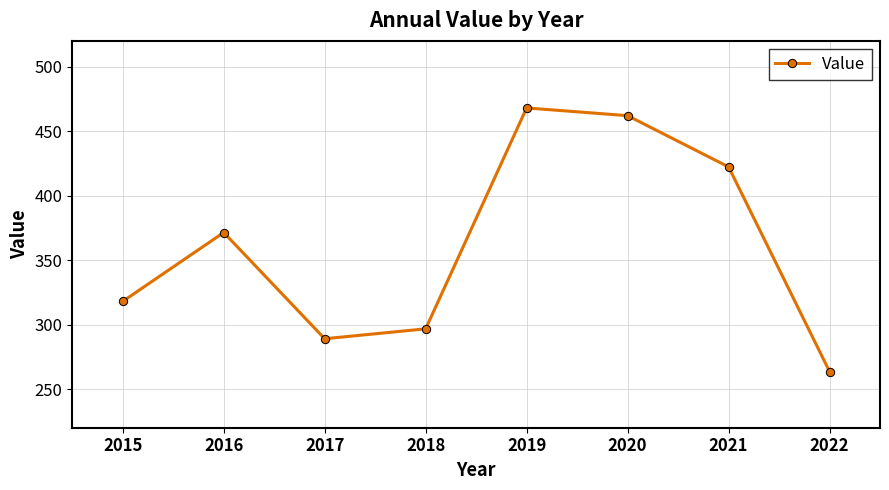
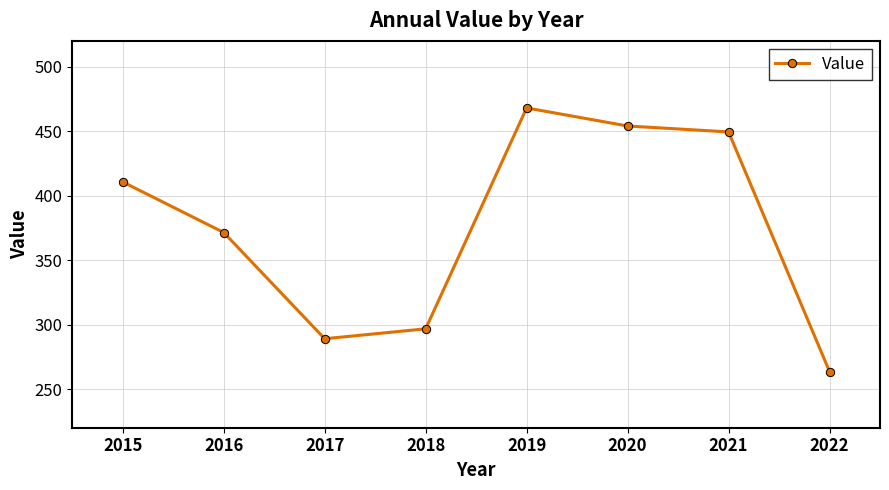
2015: 318 -> 411
2020: 462 -> 454
2021: 422 -> 449
